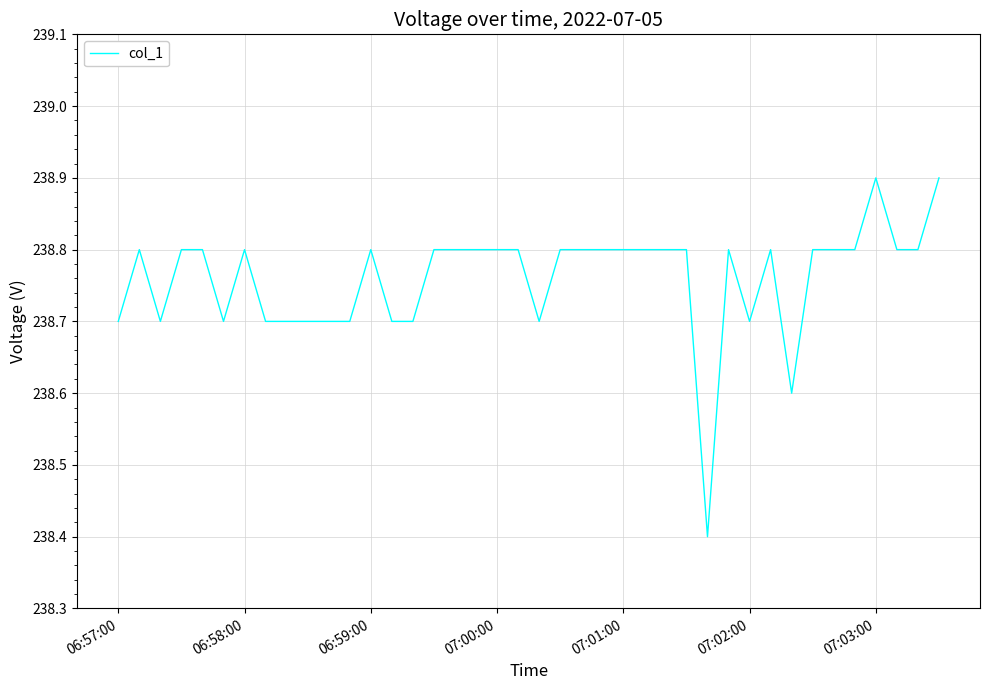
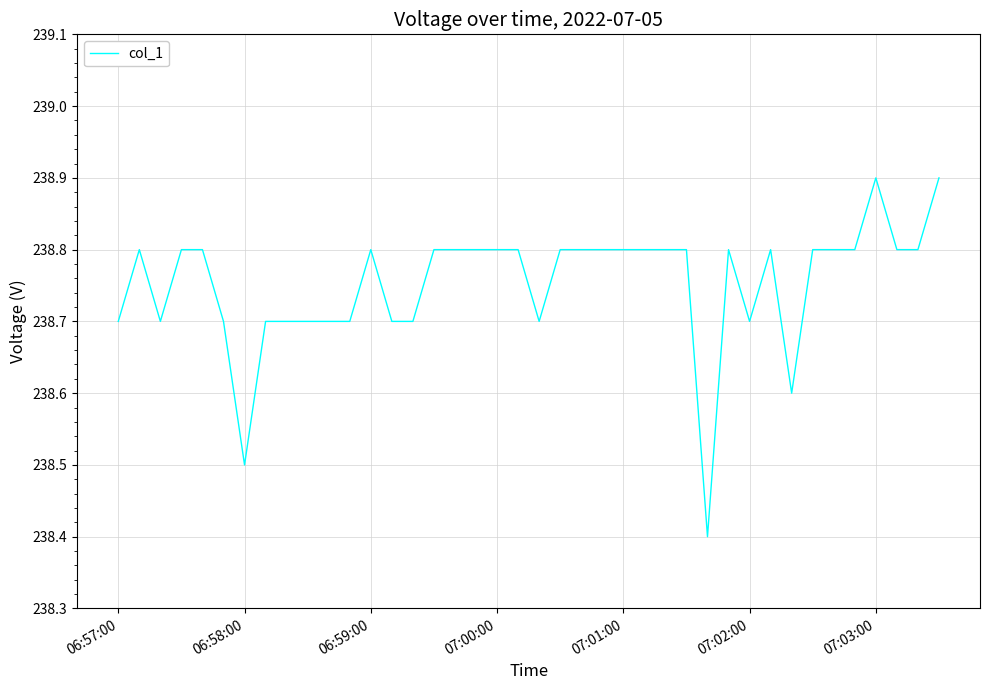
06:58:00: 238.8 -> 238.5
